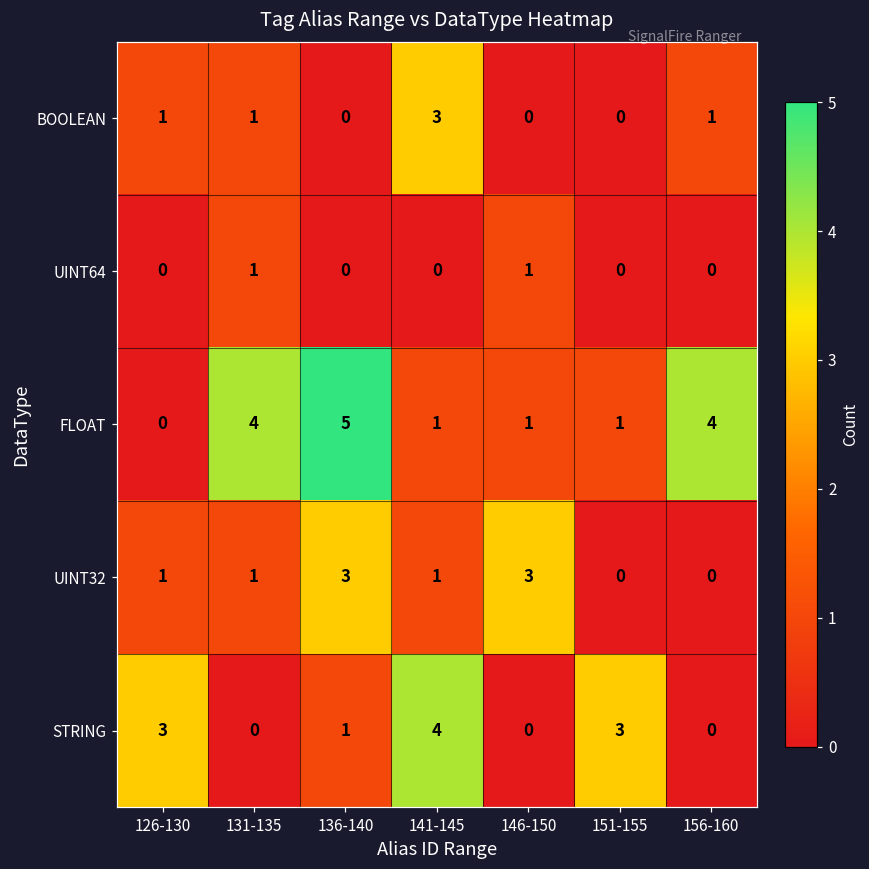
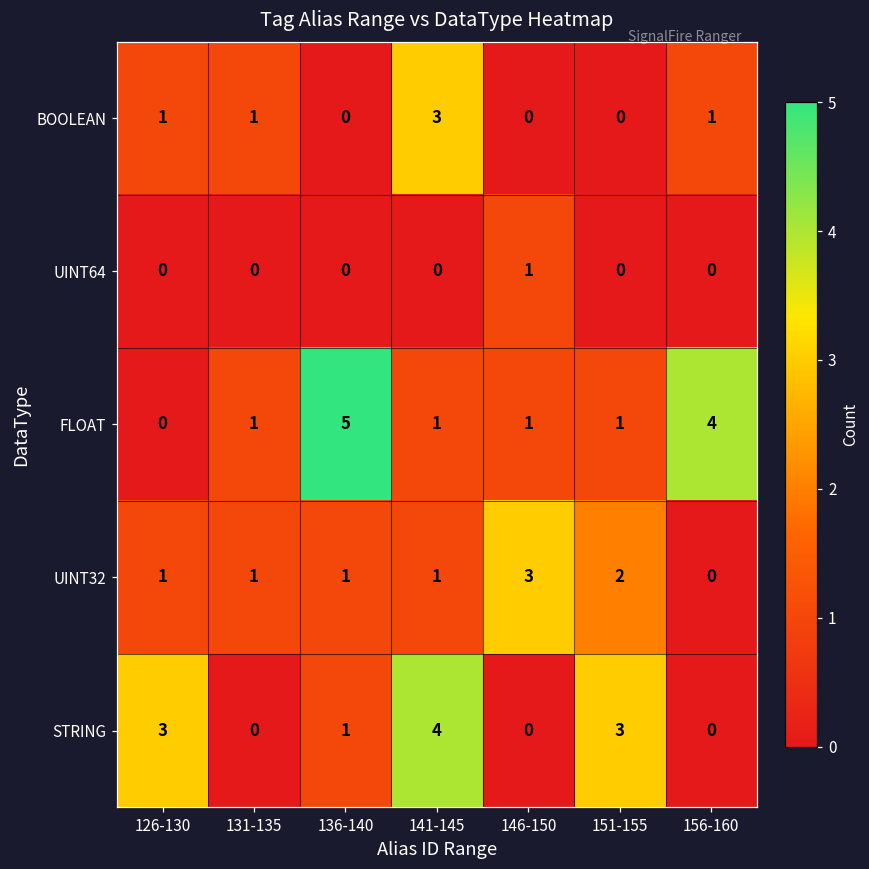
UINT64, 131-135: 1 -> 0
FLOAT, 131-135: 4 -> 1
UINT32, 136-140: 3 -> 1
UINT32, 151-155: 0 -> 2
